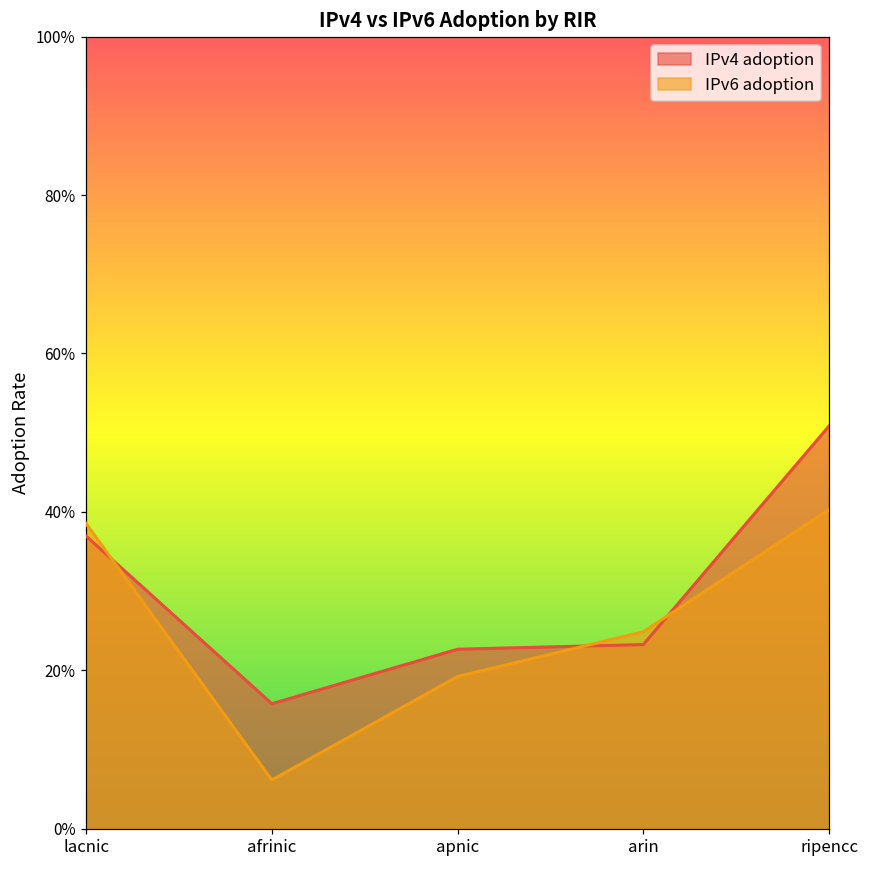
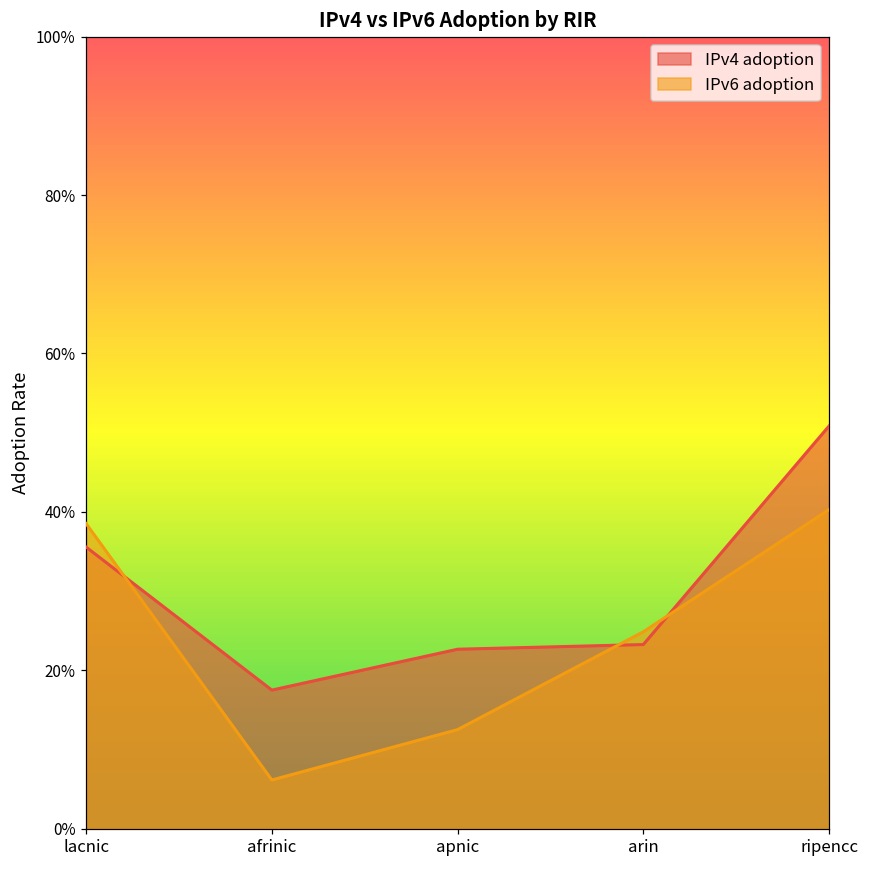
IPv4 adoption, lacnic: 37% -> 36%
IPv4 adoption, afrinic: 16% -> 17%
IPv6 adoption, apnic: 19% -> 13%
